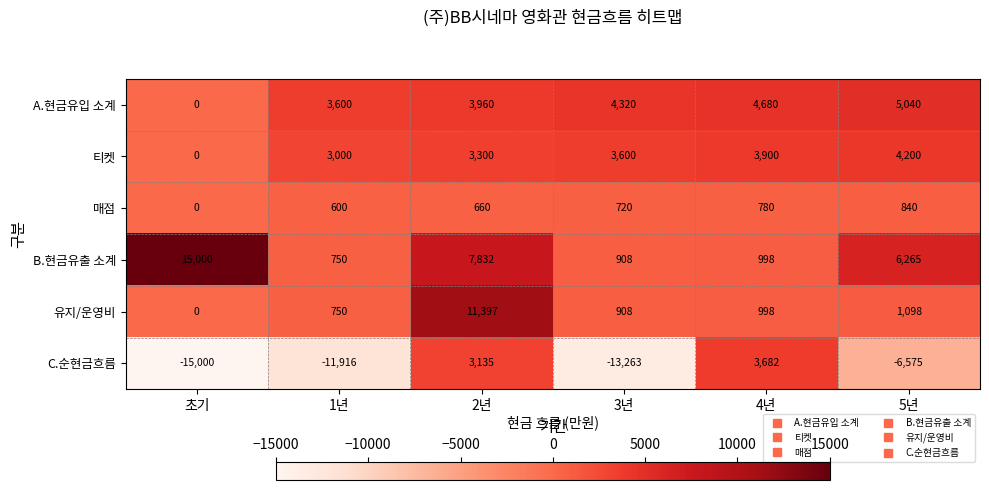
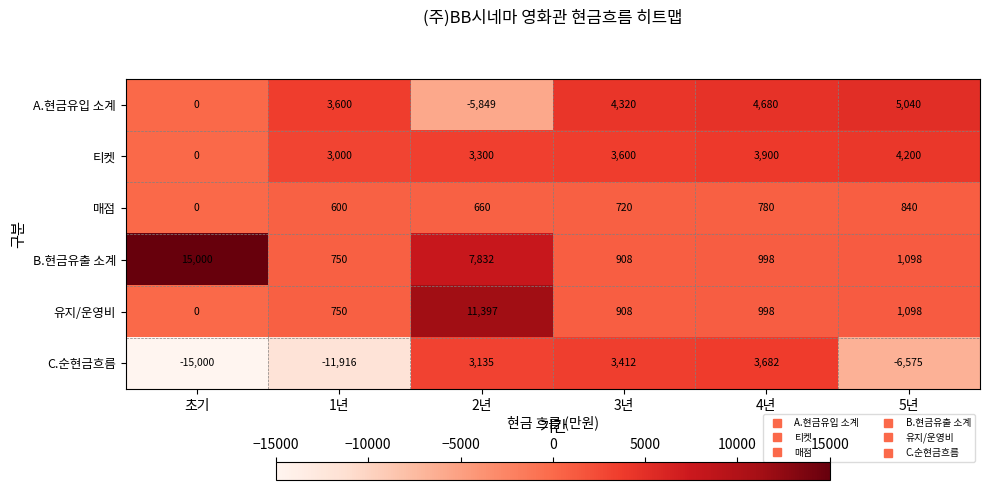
A.현금유입 소계, 2년: 3,960 -> -5,849
B.현금유출 소계, 5년: 6,265 -> 1,098
C.순현금흐름, 3년: -13,263 -> 3,412
